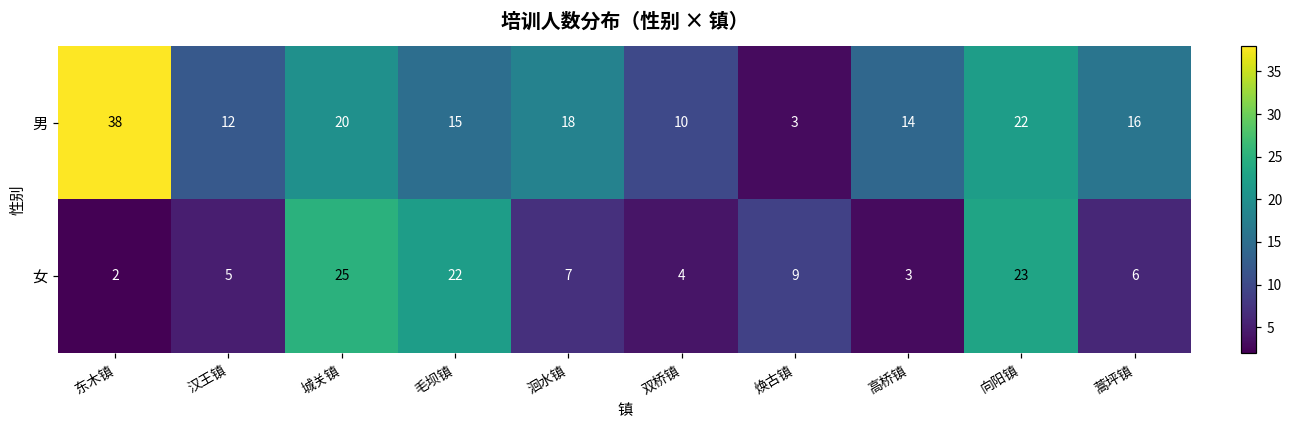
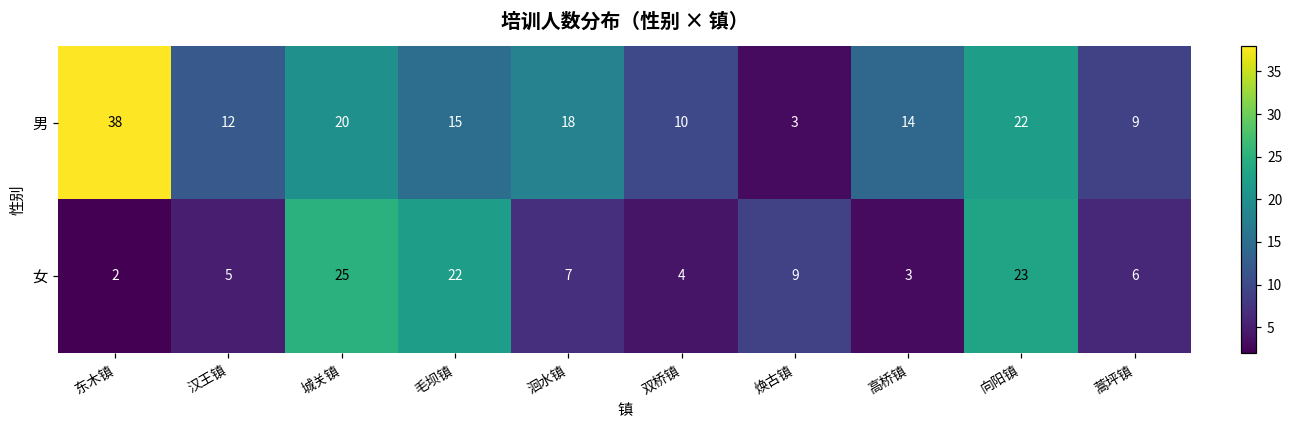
男, 蒿坪镇: 16 -> 9
